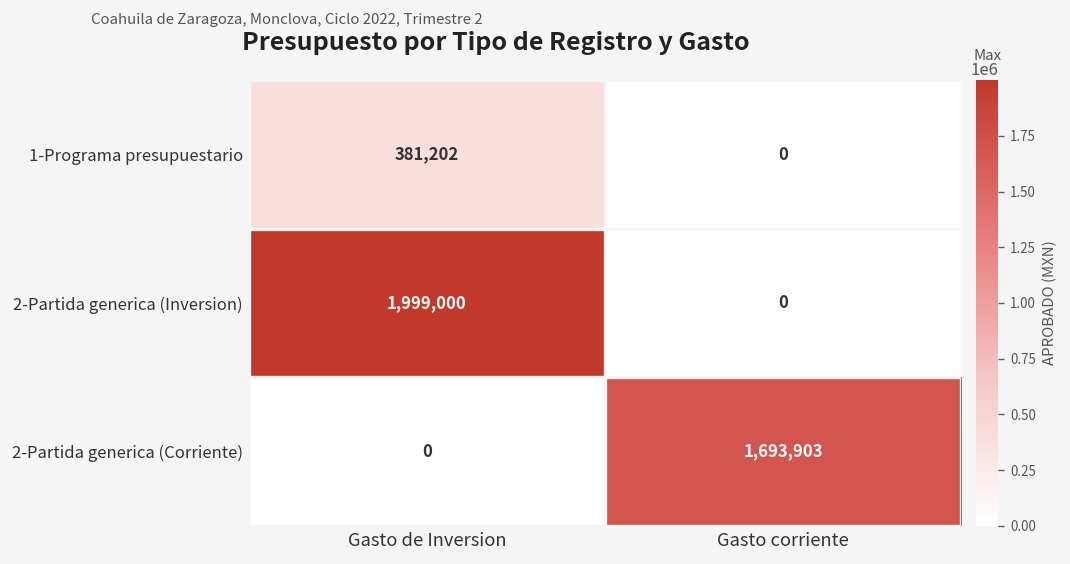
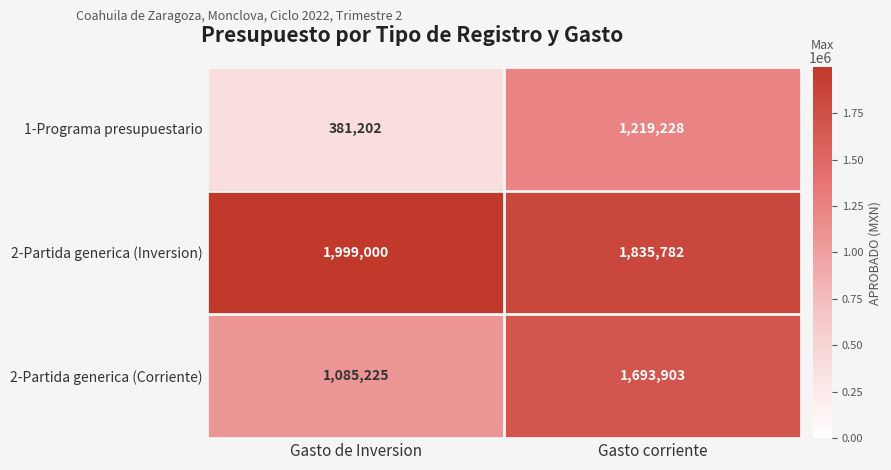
1-Programa presupuestario, Gasto corriente: 0 -> 1,219,228
2-Partida generica (Inversion), Gasto corriente: 0 -> 1,835,782
2-Partida generica (Corriente), Gasto de Inversion: 0 -> 1,085,225
